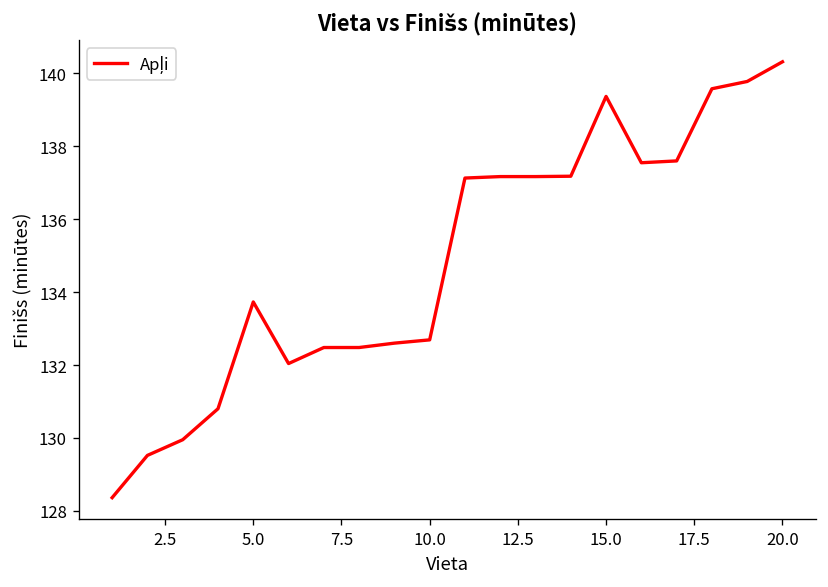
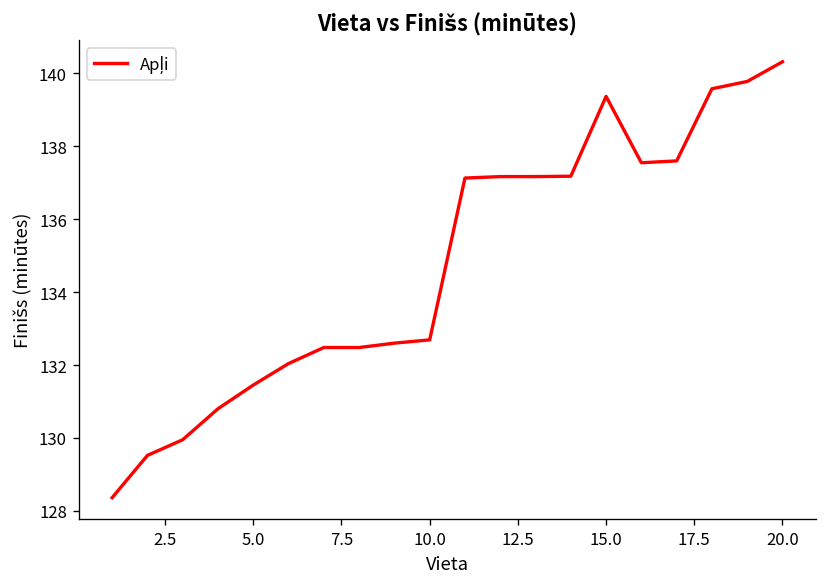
5.0: 133.7 -> 131.5
